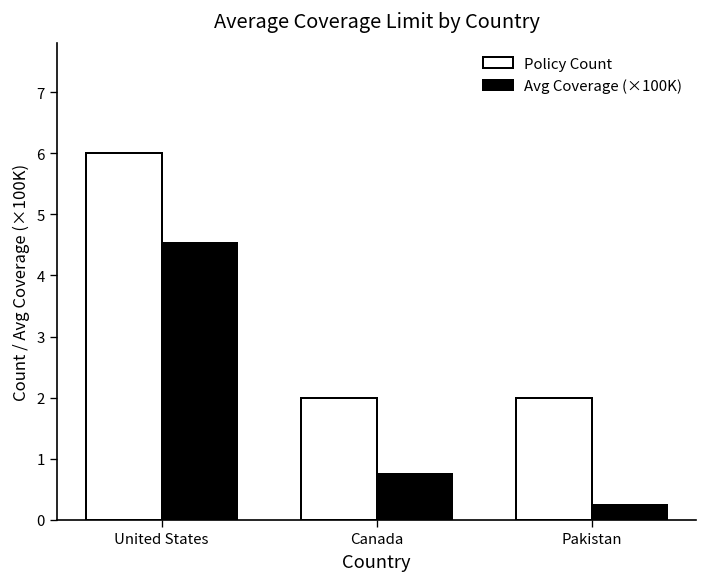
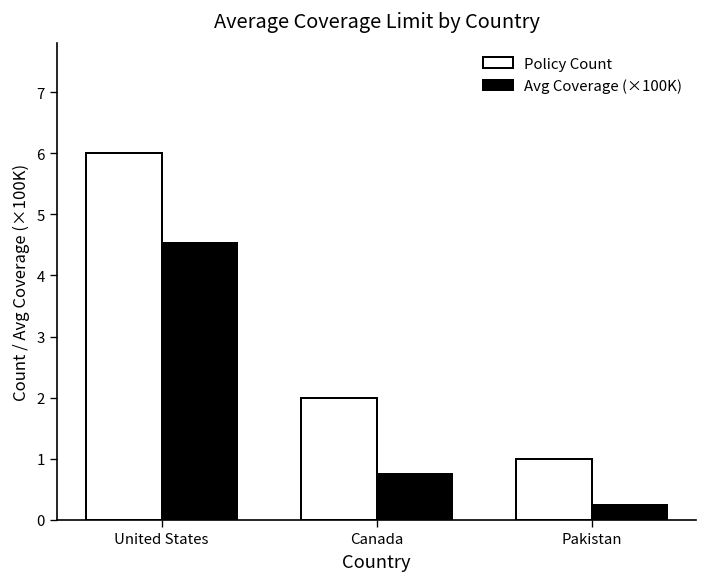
Policy Count, Pakistan: 2 -> 1
